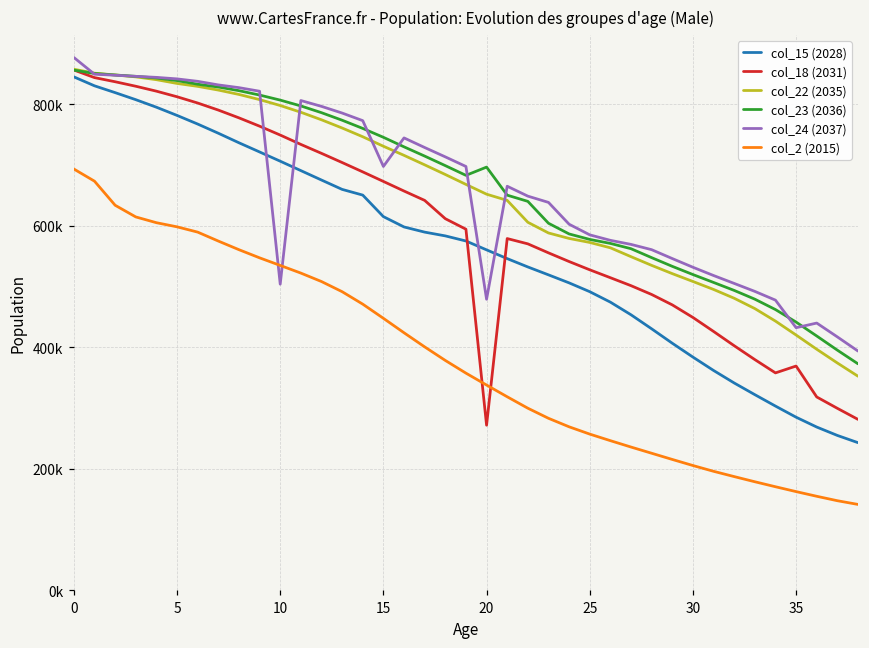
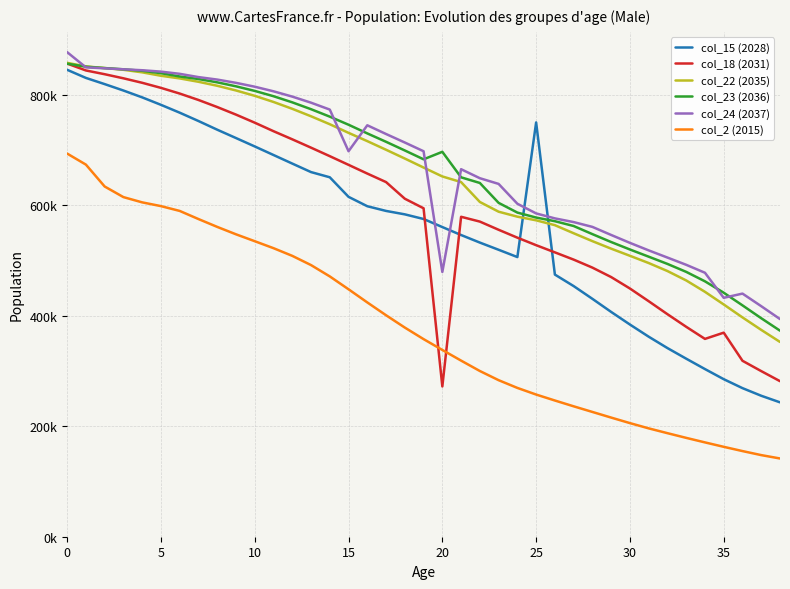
col_24 (2037), 10: 500000 -> 810000
col_15 (2028), 25: 490000 -> 750000
